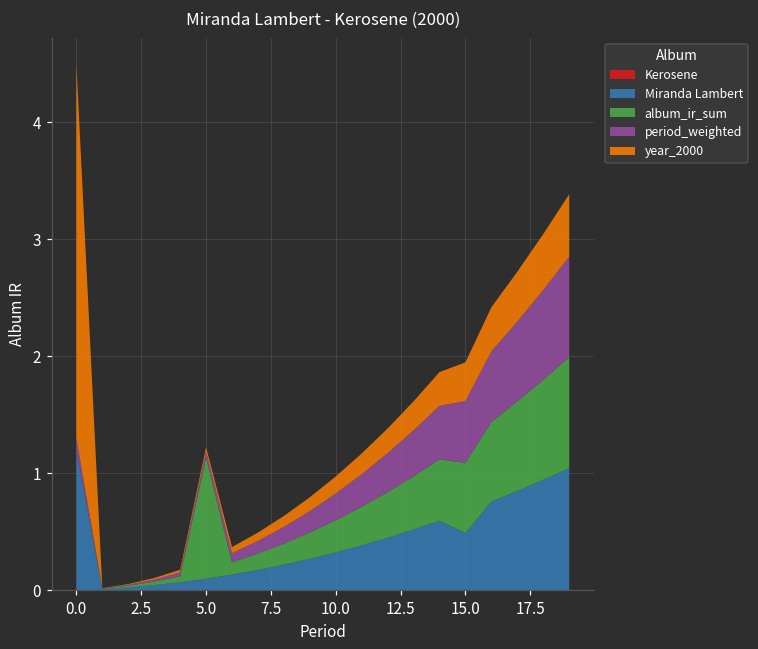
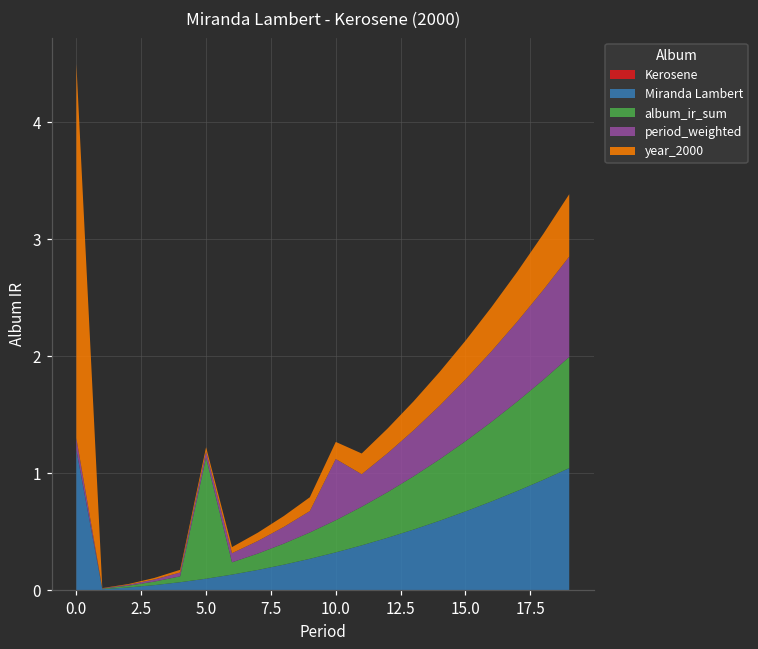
period_weighted, 10.0: 0.23 -> 0.52
Miranda Lambert, 15.0: 0.49 -> 0.68
